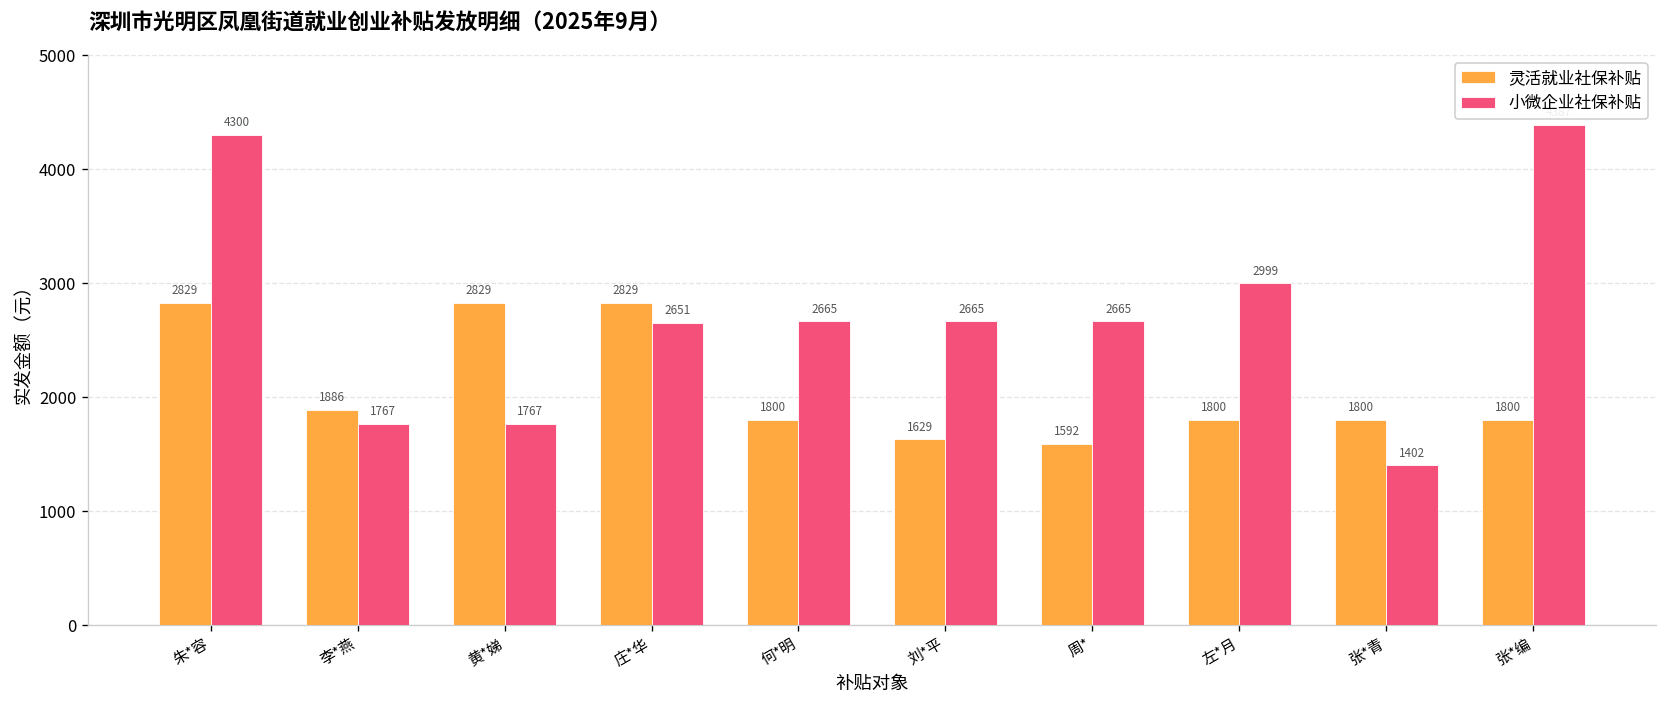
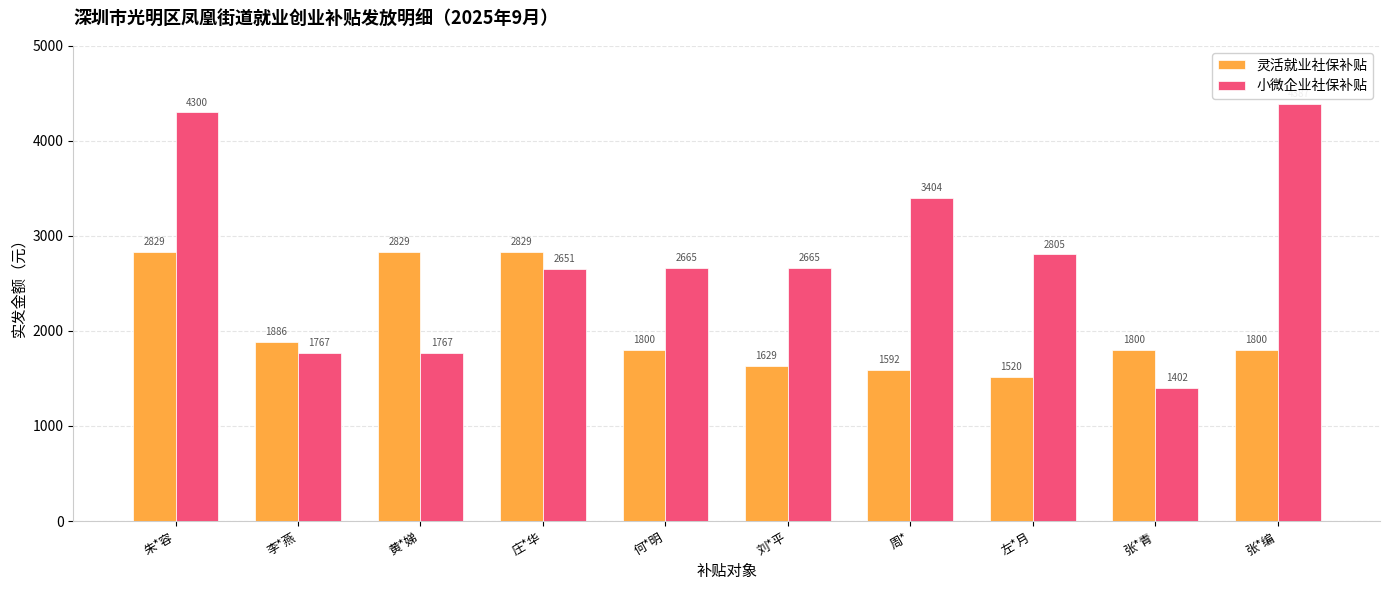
小微企业社保补贴, 周*: 2665 -> 3404
灵活就业社保补贴, 左*月: 1800 -> 1520
小微企业社保补贴, 左*月: 2999 -> 2805
